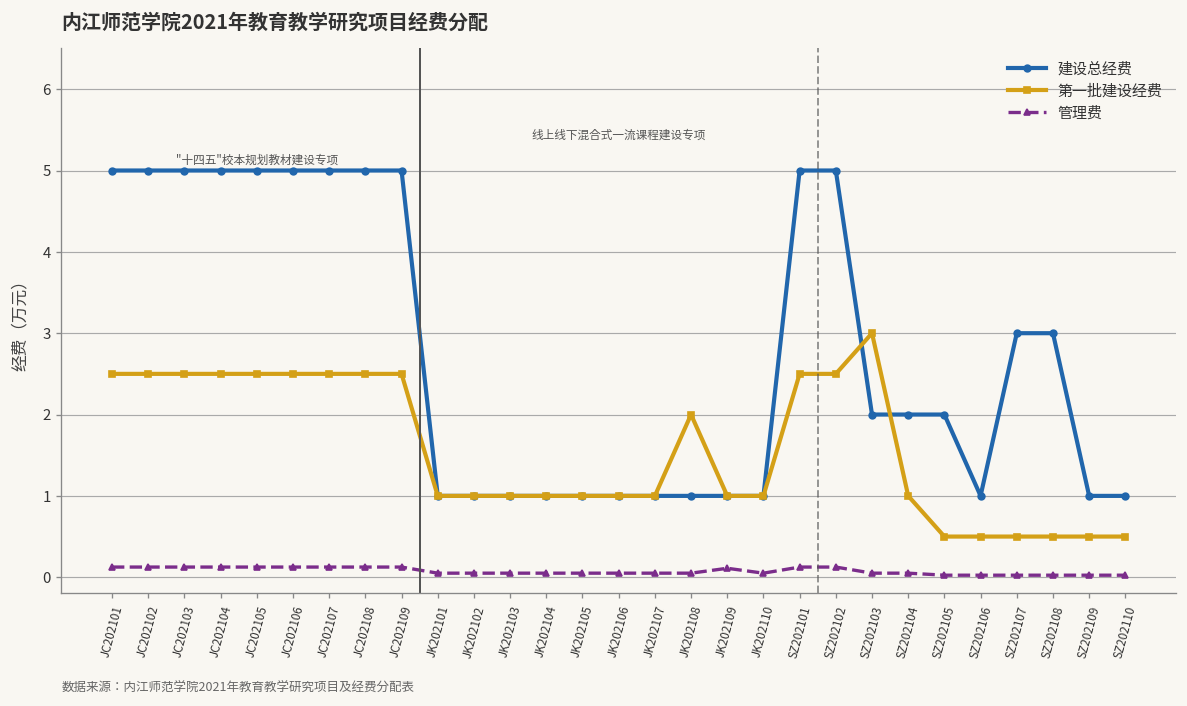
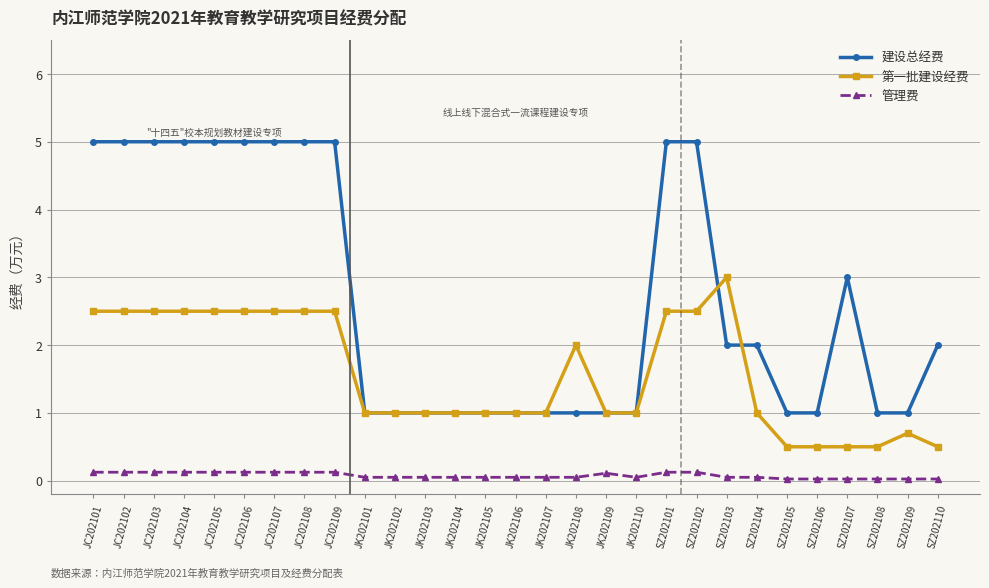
建设总经费, SZ202105: 2 -> 1
建设总经费, SZ202108: 3 -> 1
第一批建设经费, SZ202109: 0.5 -> 0.7
建设总经费, SZ202110: 1 -> 2
